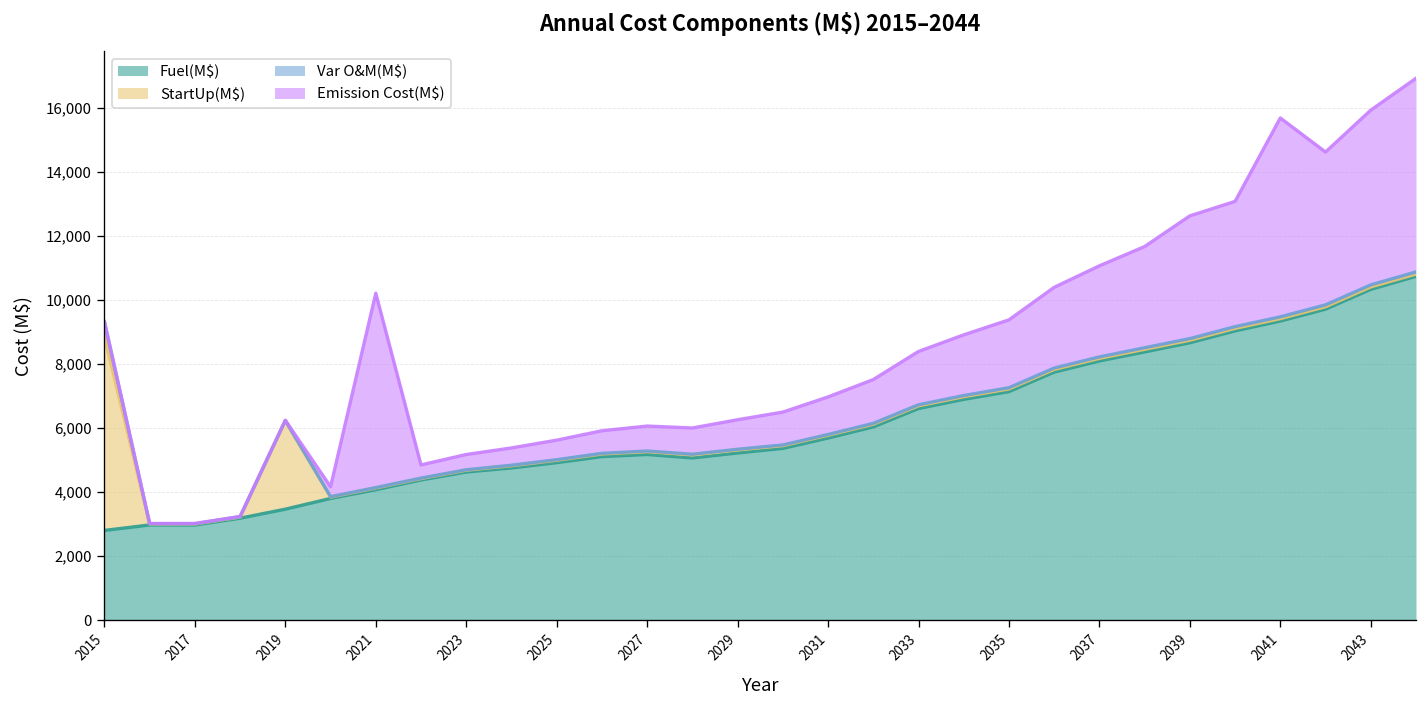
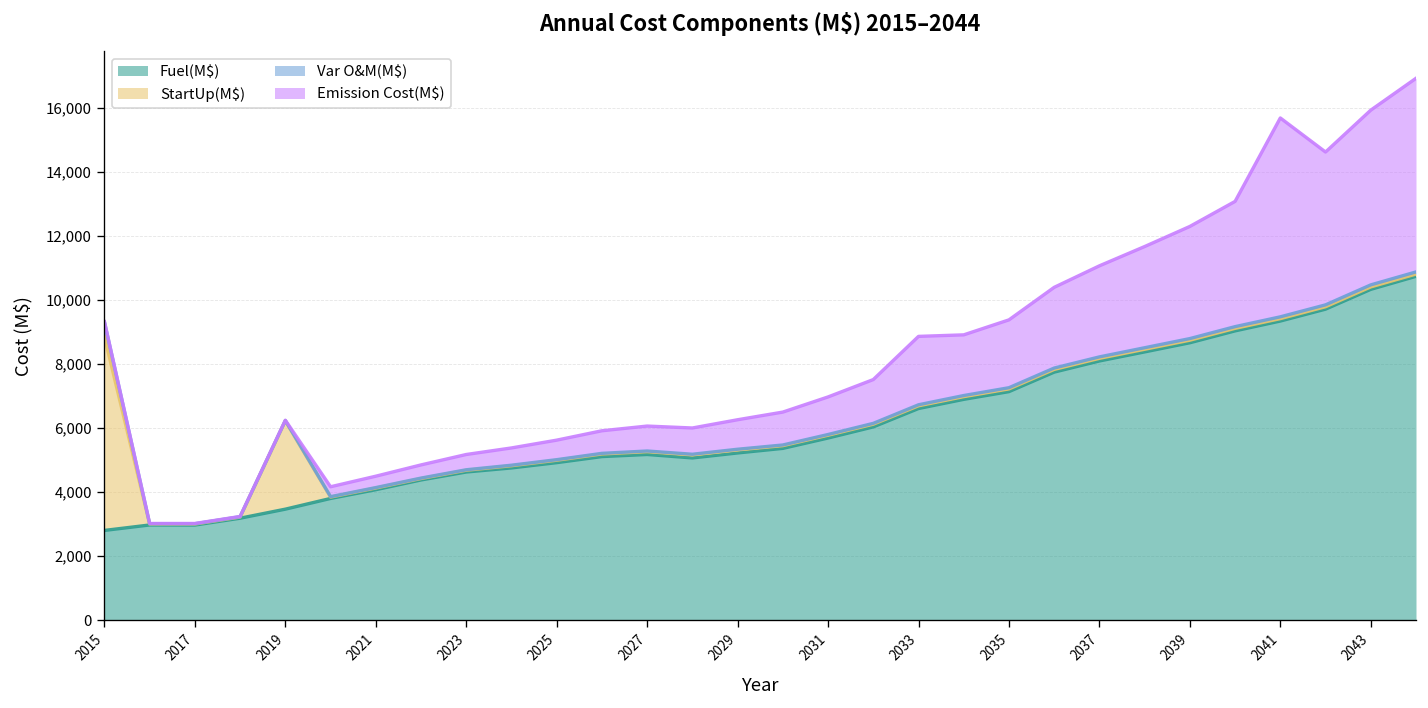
Emission Cost(M$), 2021: 6,100 -> 400
Emission Cost(M$), 2033: 1,700 -> 2,100
Emission Cost(M$), 2039: 3,800 -> 3,500
